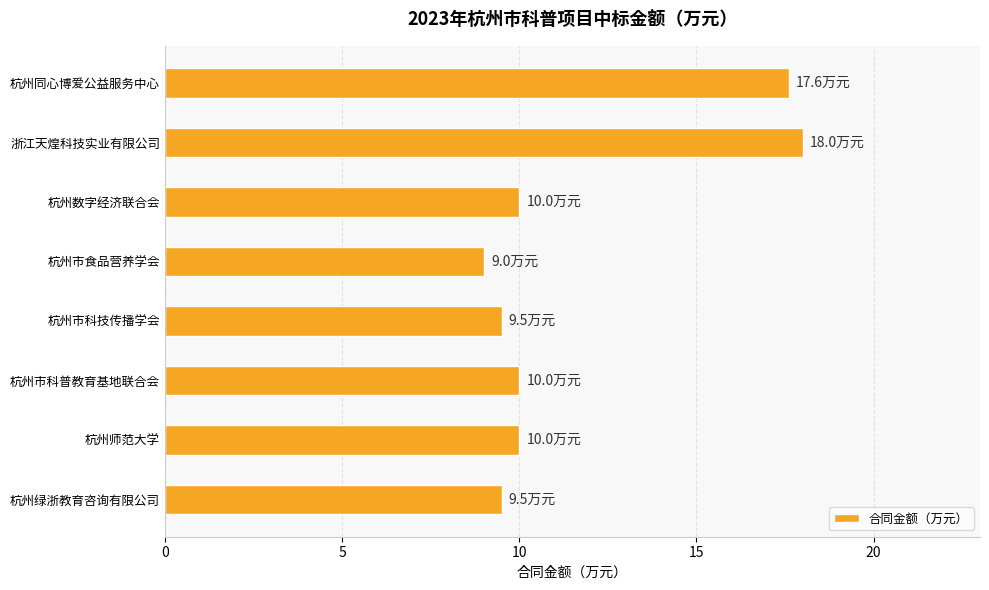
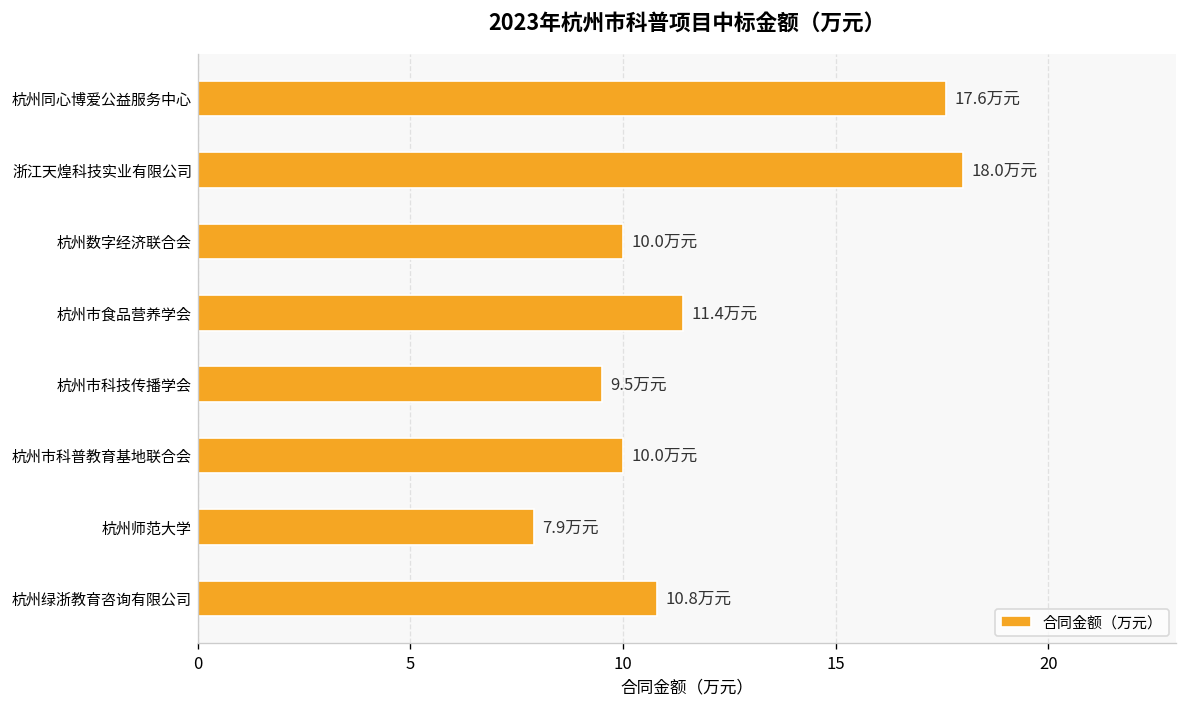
杭州市食品营养学会: 9.0 -> 11.4
杭州师范大学: 10.0 -> 7.9
杭州绿浙教育咨询有限公司: 9.5 -> 10.8
